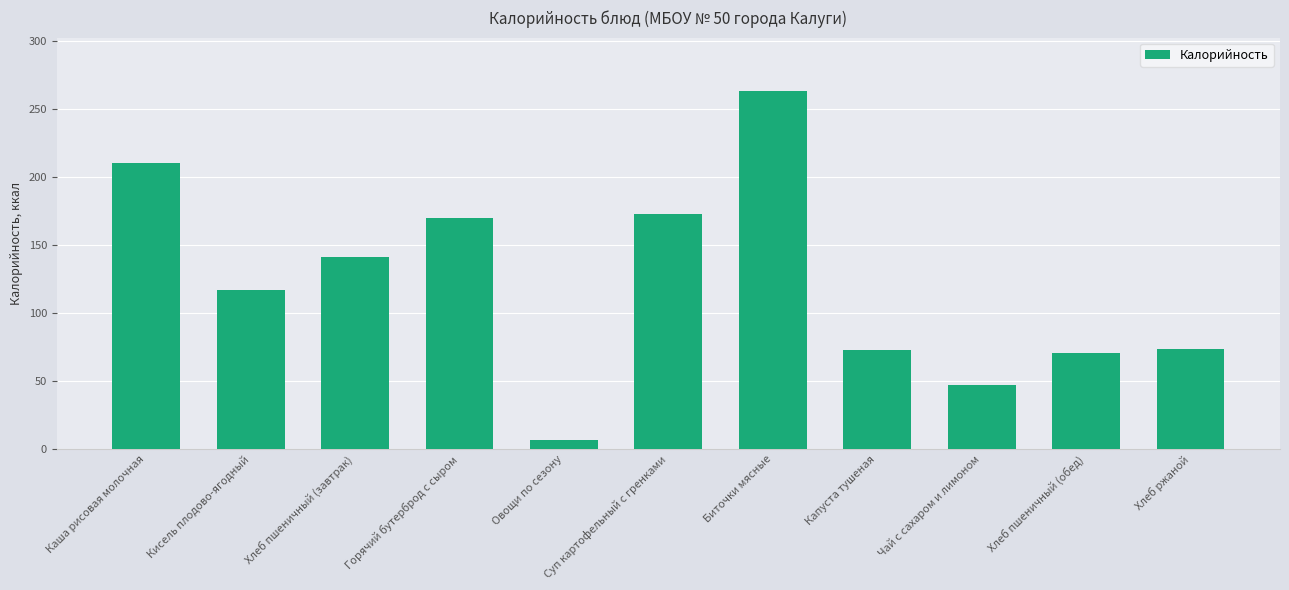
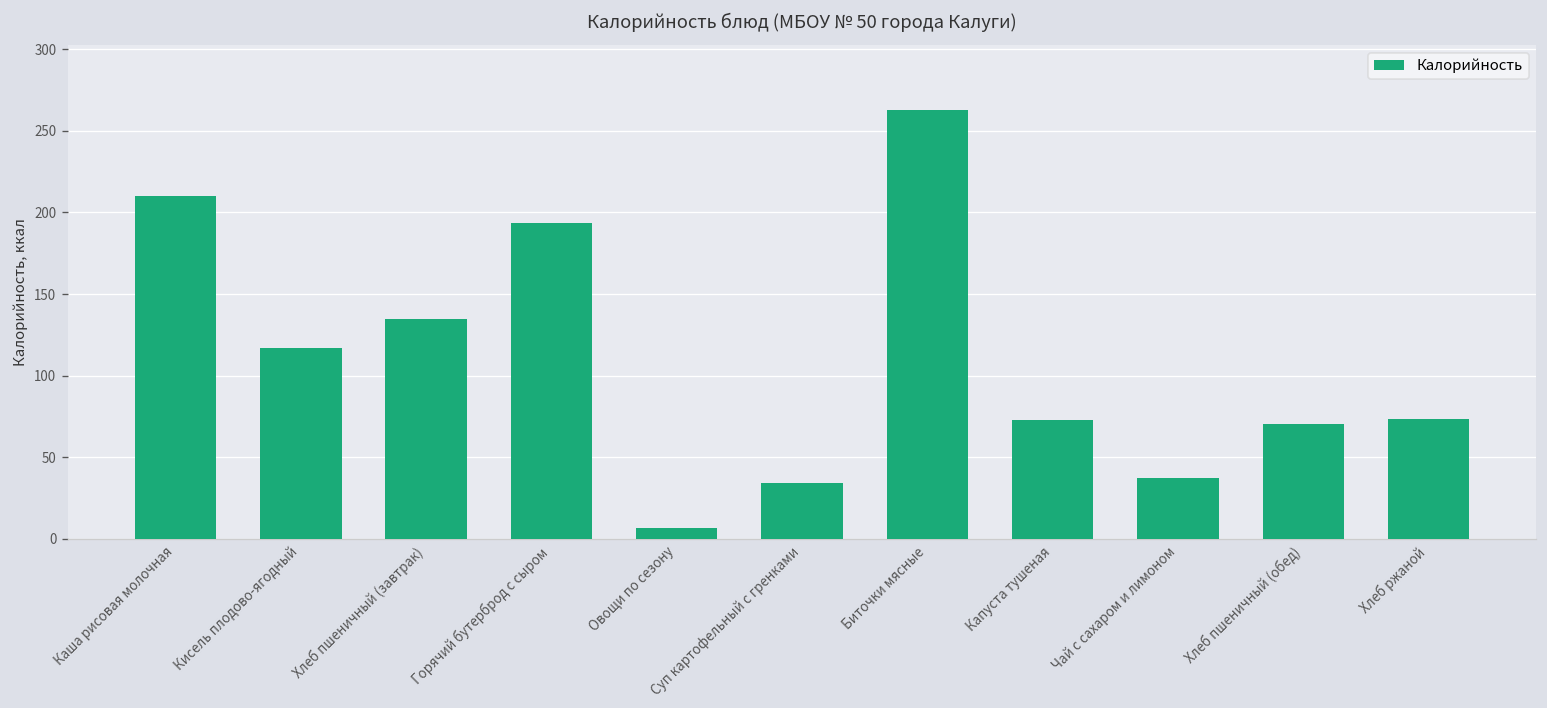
Хлеб пшеничный (завтрак): 141 -> 135
Горячий бутерброд с сыром: 170 -> 194
Суп картофельный с гренками: 173 -> 34
Чай с сахаром и лимоном: 47 -> 37
